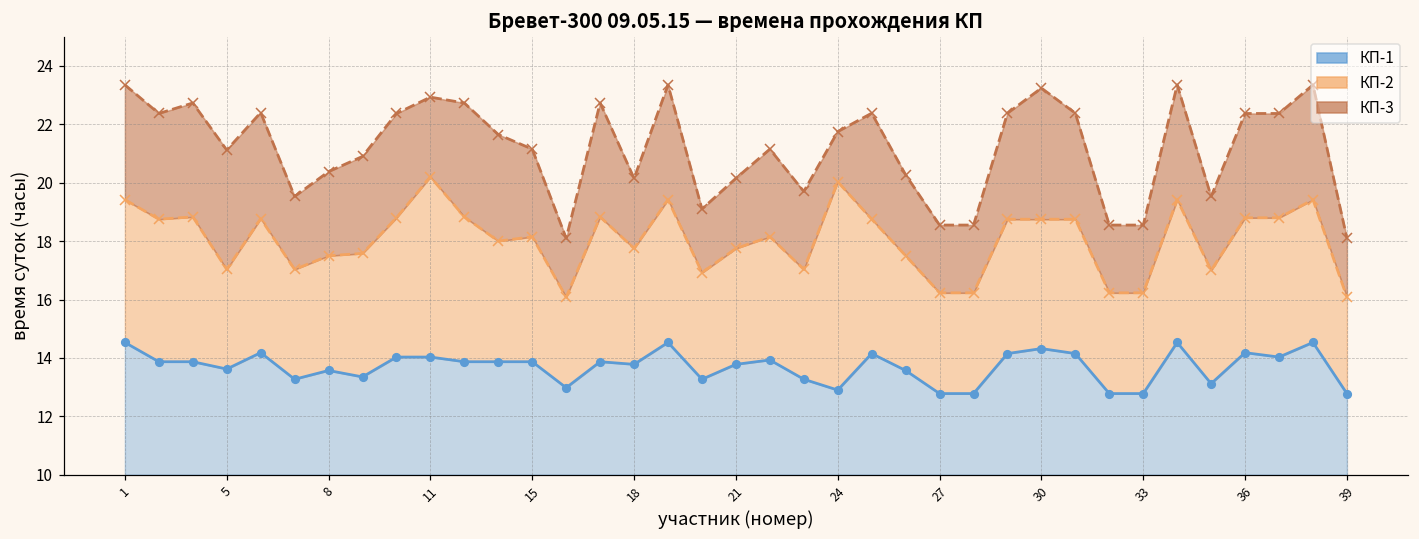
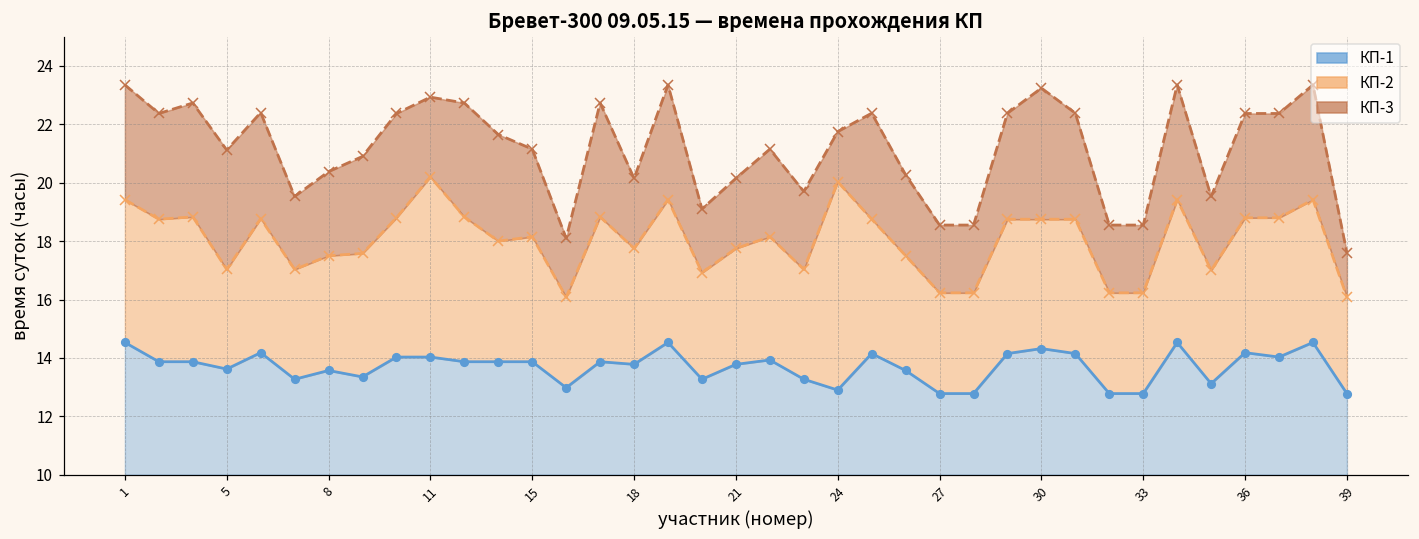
КП-3, 39: 18.1 -> 17.6
